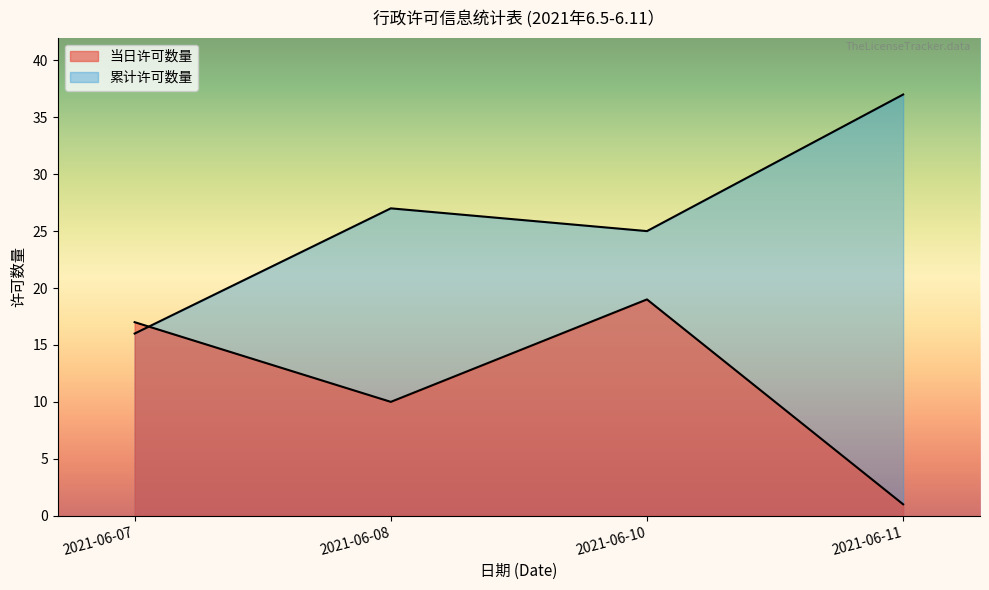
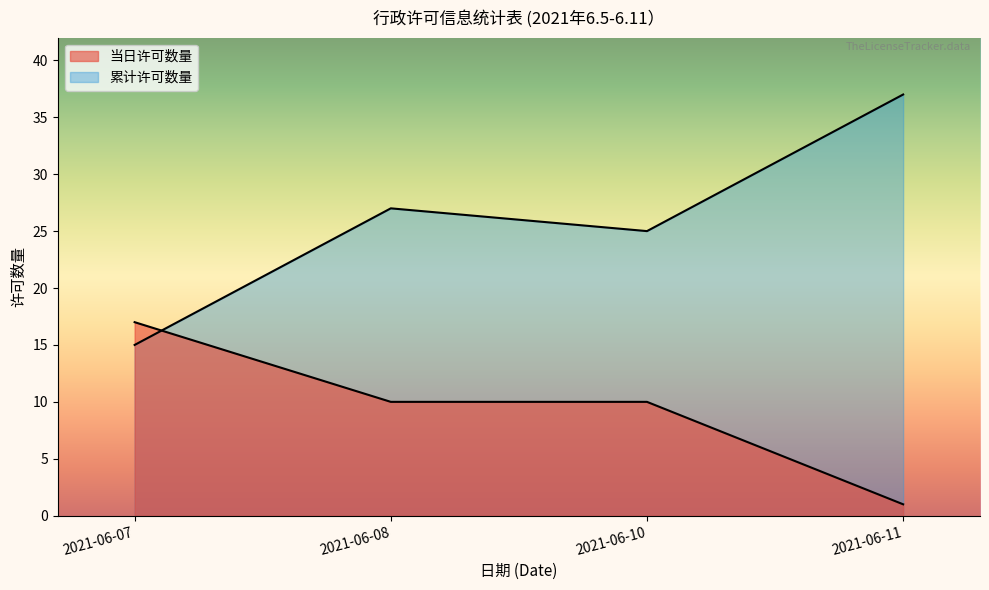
累计许可数量, 2021-06-07: 16 -> 15
当日许可数量, 2021-06-10: 19 -> 10
